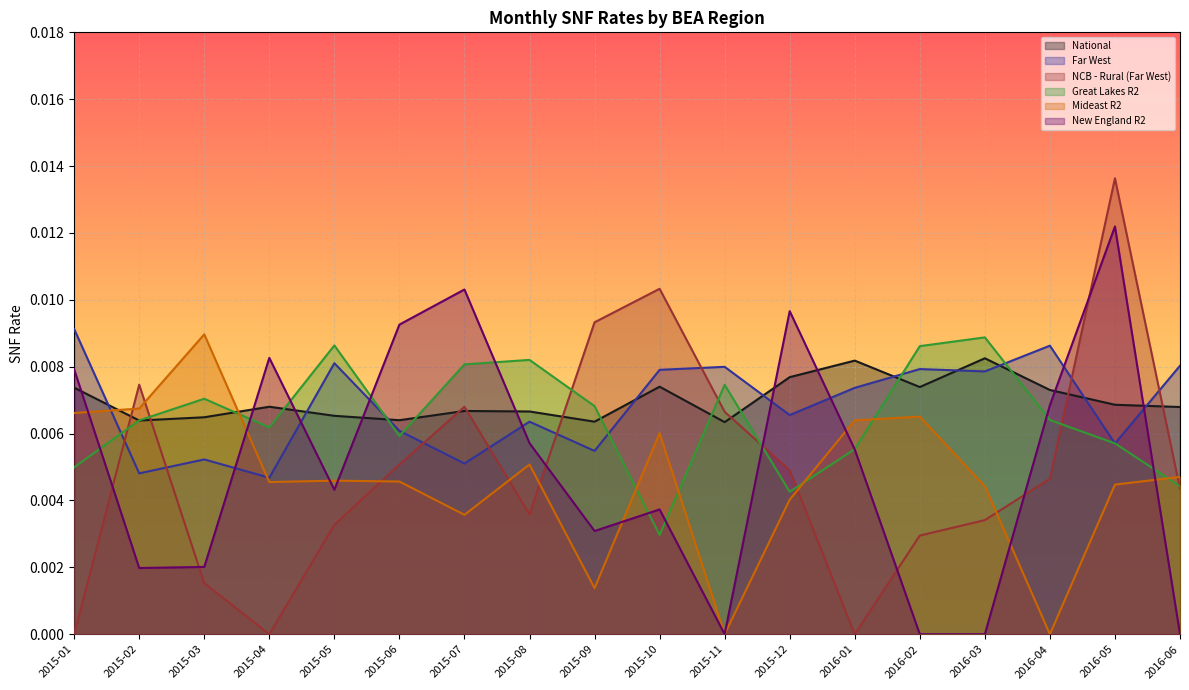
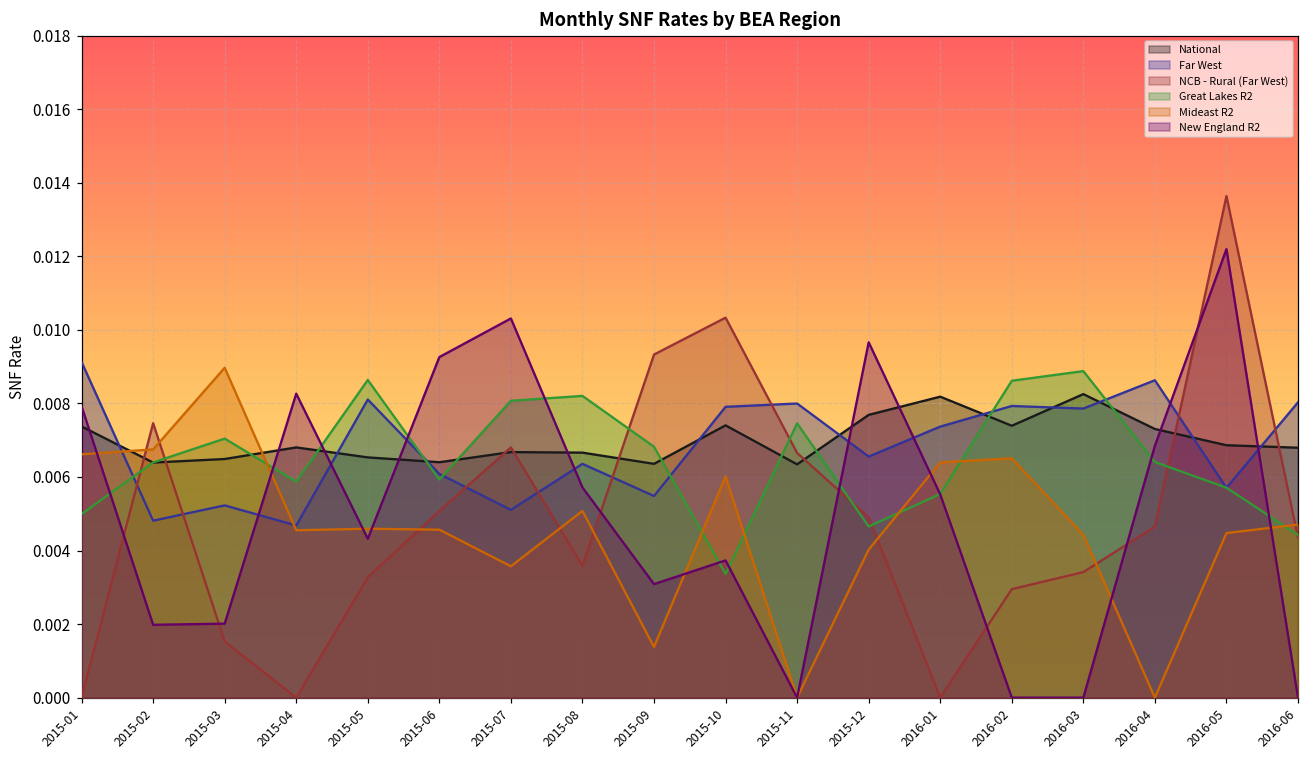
Great Lakes R2, 2015-04: 0.0062 -> 0.0059
Great Lakes R2, 2015-10: 0.0030 -> 0.0034
Great Lakes R2, 2015-12: 0.0043 -> 0.0047
